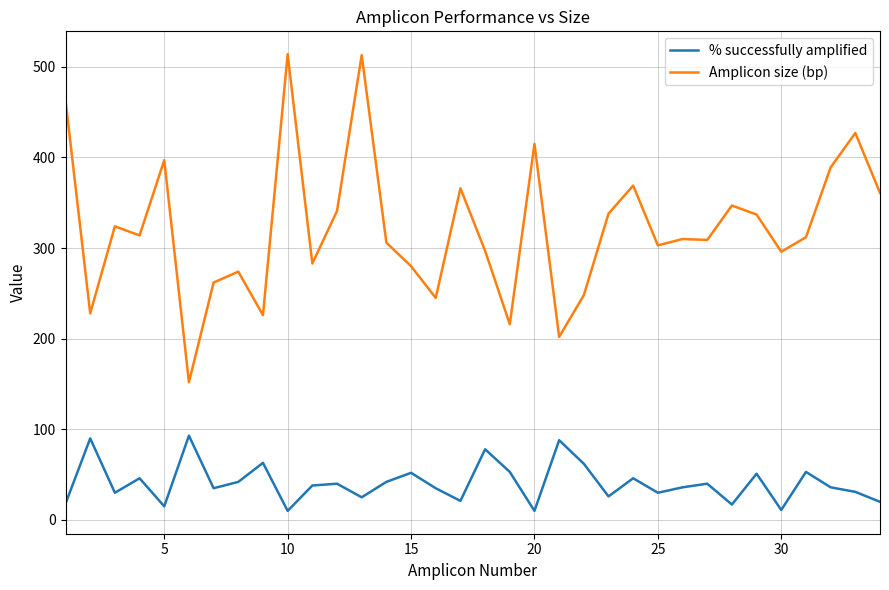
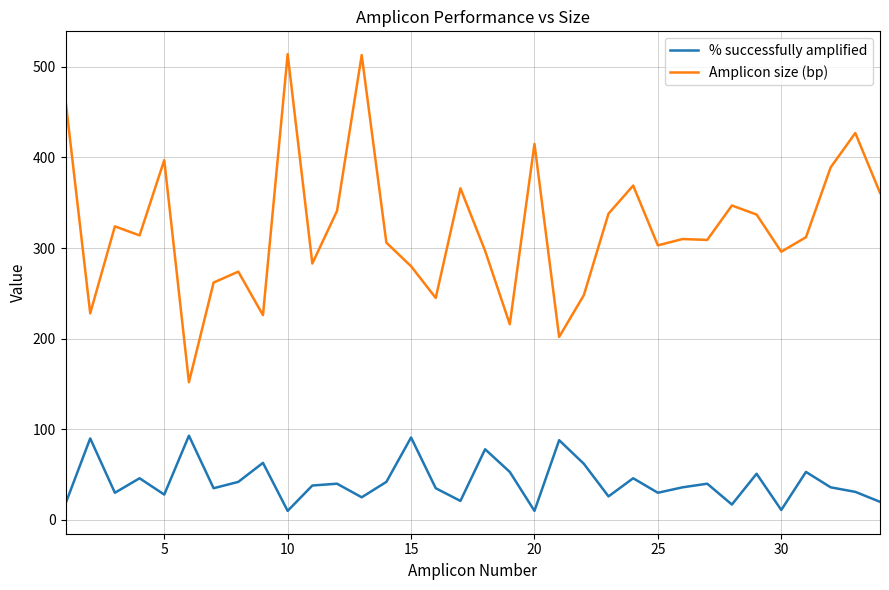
% successfully amplified, 5: 20 -> 30
% successfully amplified, 15: 50 -> 90
